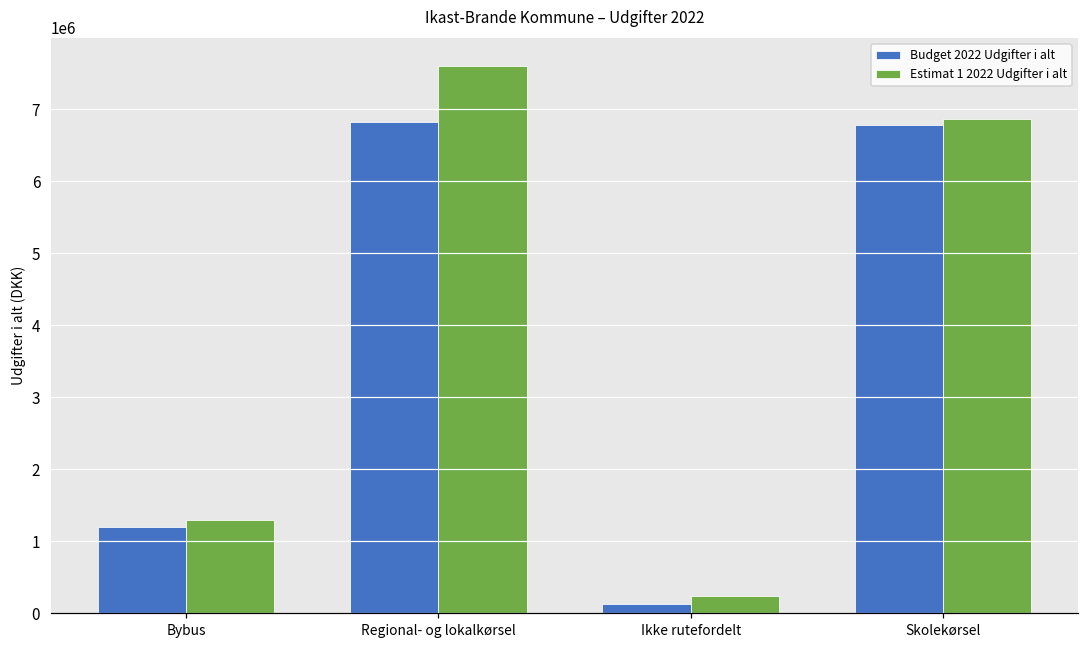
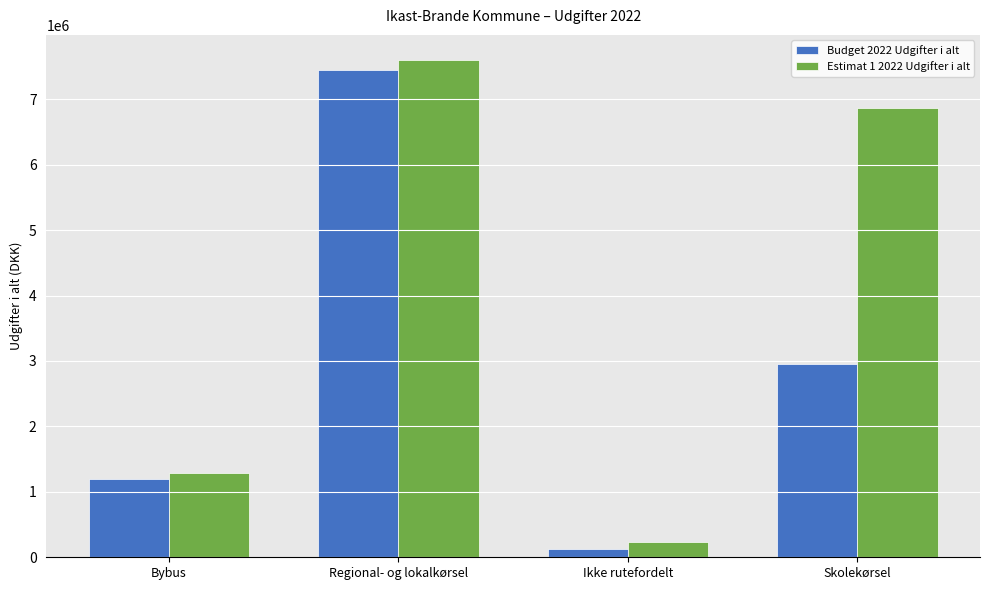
Budget 2022 Udgifter i alt, Regional- og lokalkørsel: 6800000 -> 7500000
Budget 2022 Udgifter i alt, Skolekørsel: 6800000 -> 2900000
